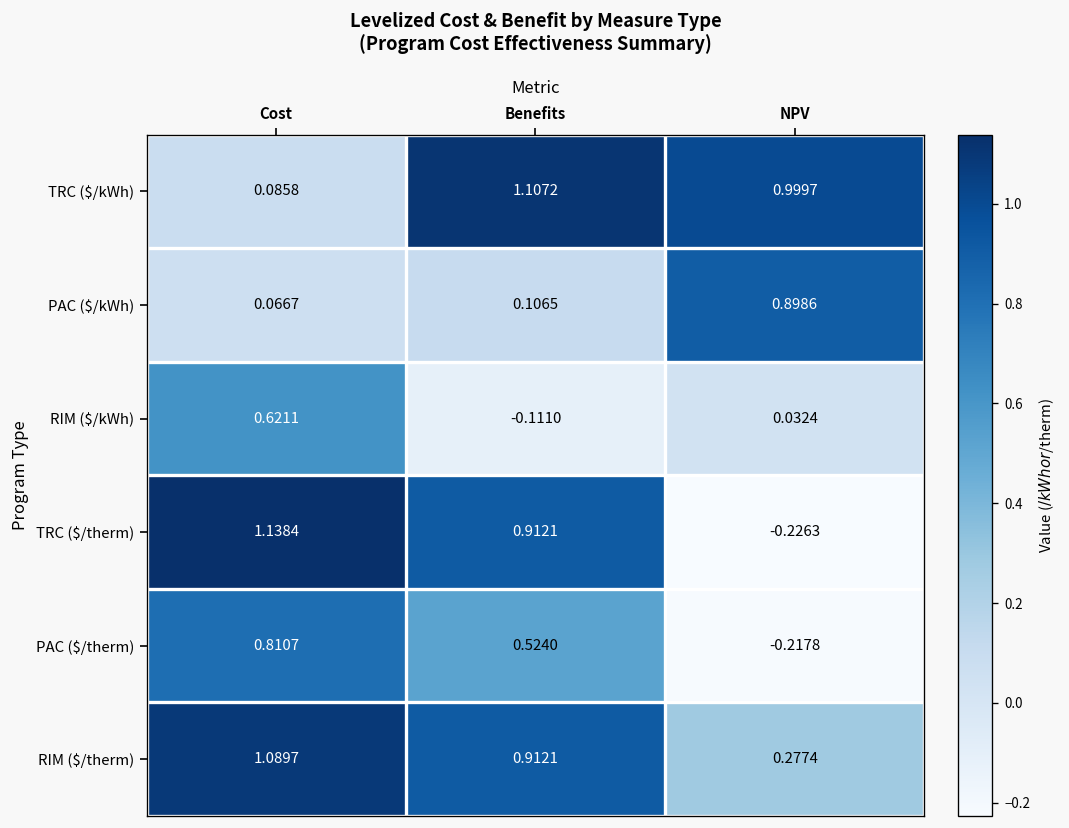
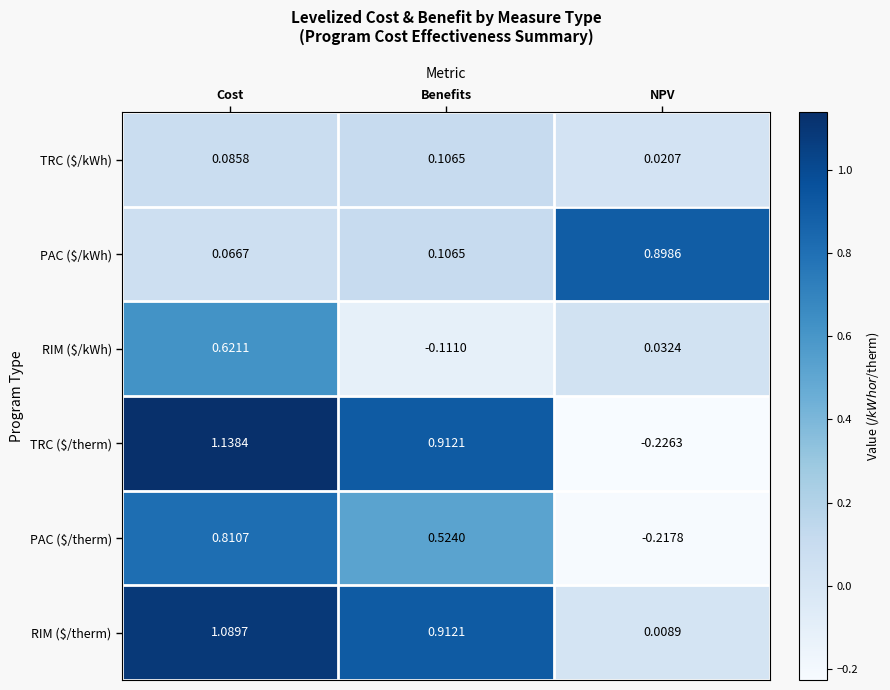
TRC ($/kWh), Benefits: 1.1072 -> 0.1065
TRC ($/kWh), NPV: 0.9997 -> 0.0207
RIM ($/therm), NPV: 0.2774 -> 0.0089
